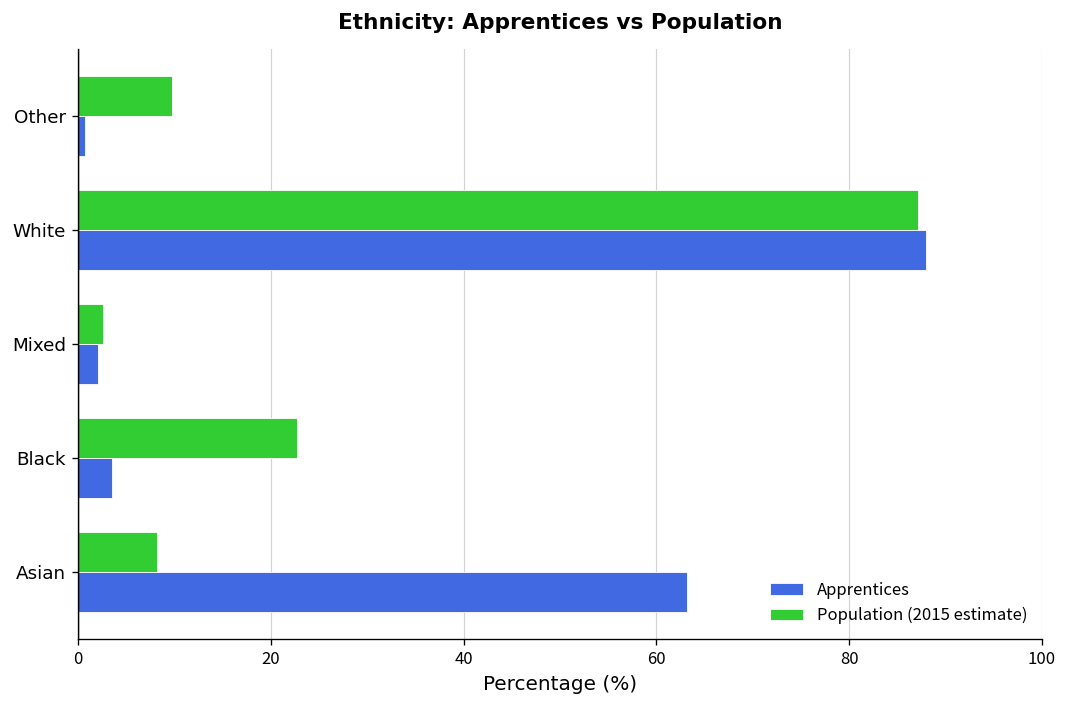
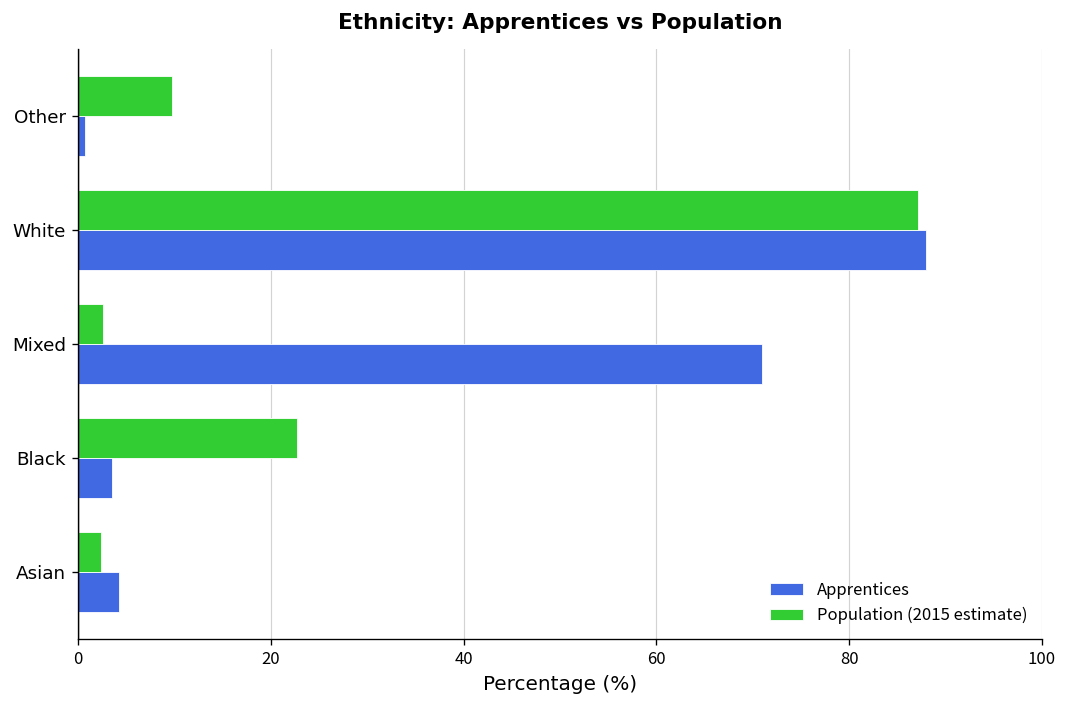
Apprentices, Mixed: 2 -> 71
Population (2015 estimate), Asian: 8 -> 2
Apprentices, Asian: 63 -> 4
